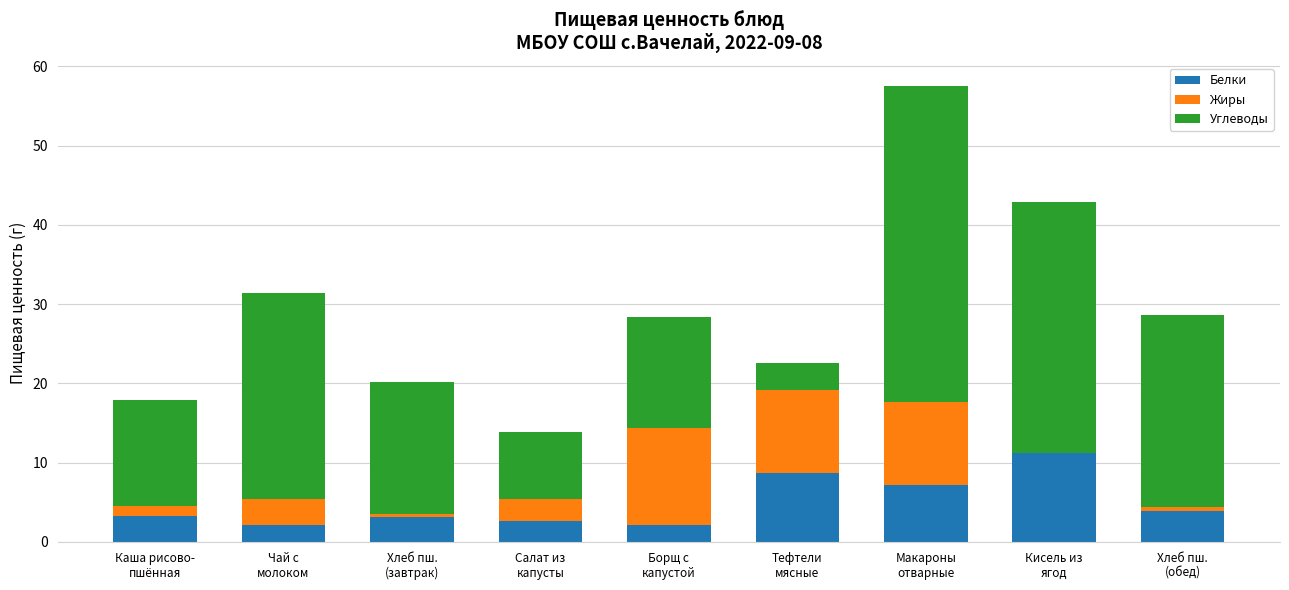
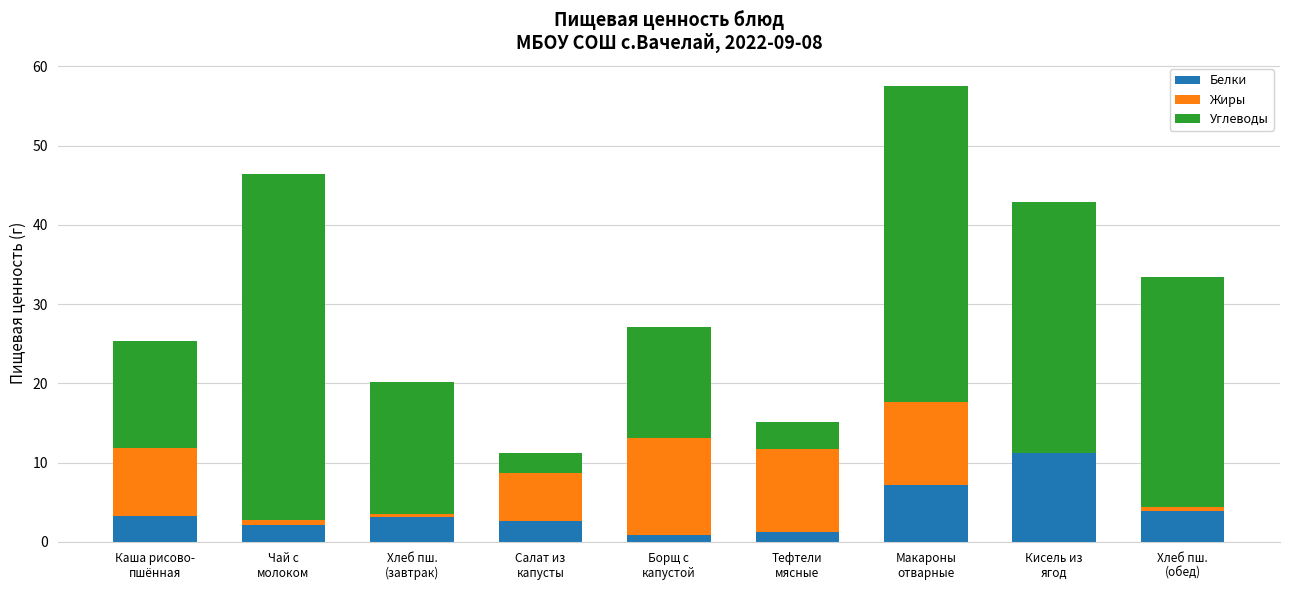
Жиры, Каша рисово- пшённая: 1 -> 9
Жиры, Чай с молоком: 3 -> 1
Углеводы, Чай с молоком: 26 -> 44
Жиры, Салат из капусты: 3 -> 6
Углеводы, Салат из капусты: 9 -> 2
Белки, Борщ с капустой: 2 -> 1
Белки, Тефтели мясные: 9 -> 1
Углеводы, Хлеб пш. (обед): 24 -> 29
